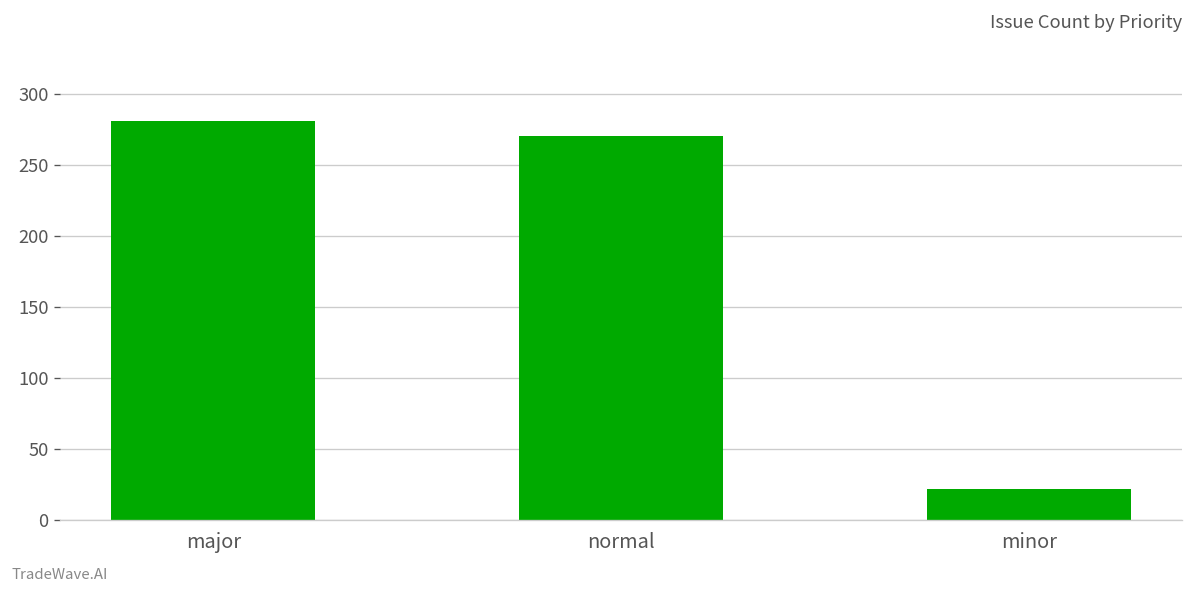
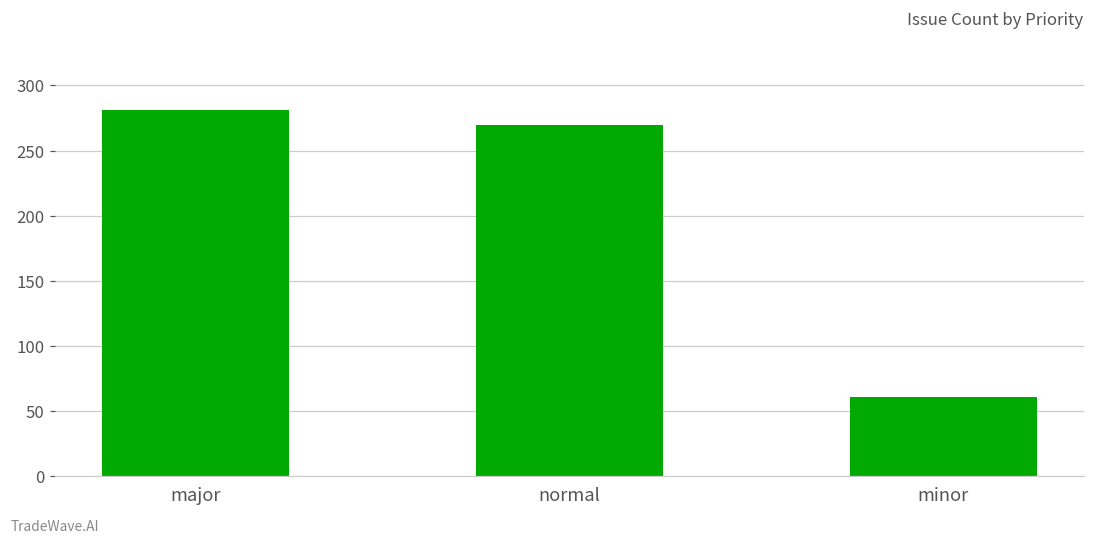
minor: 22 -> 61
